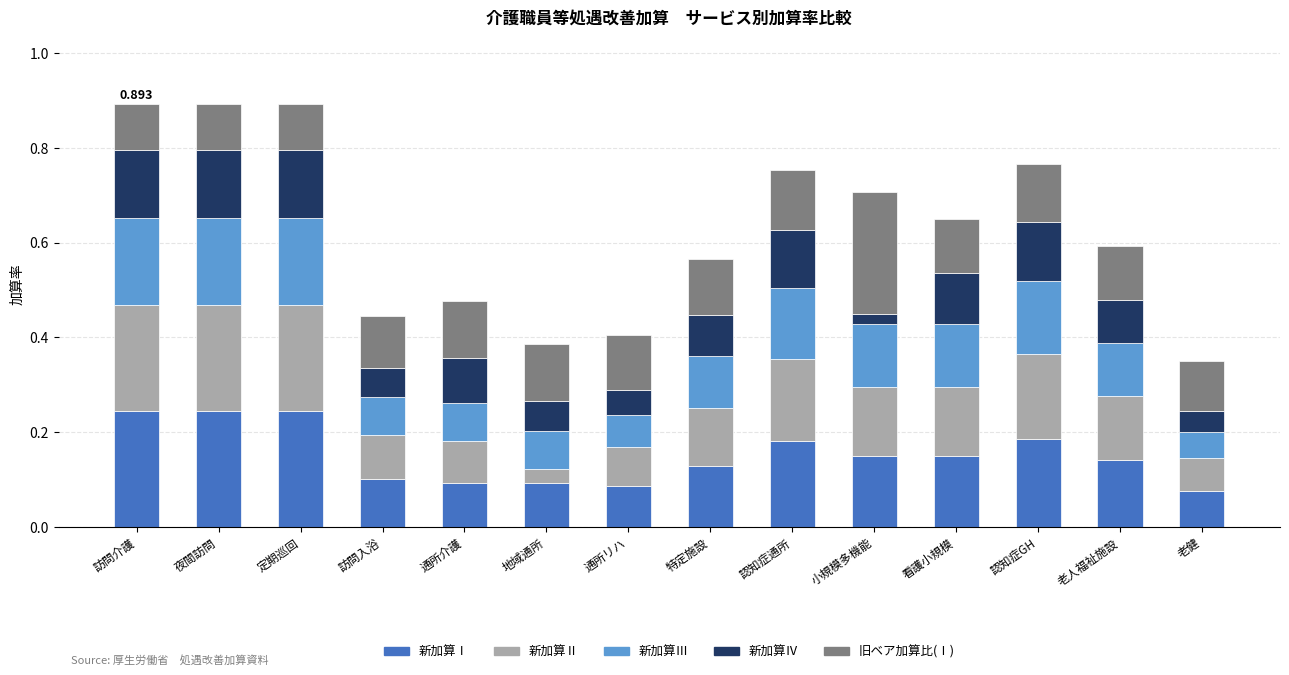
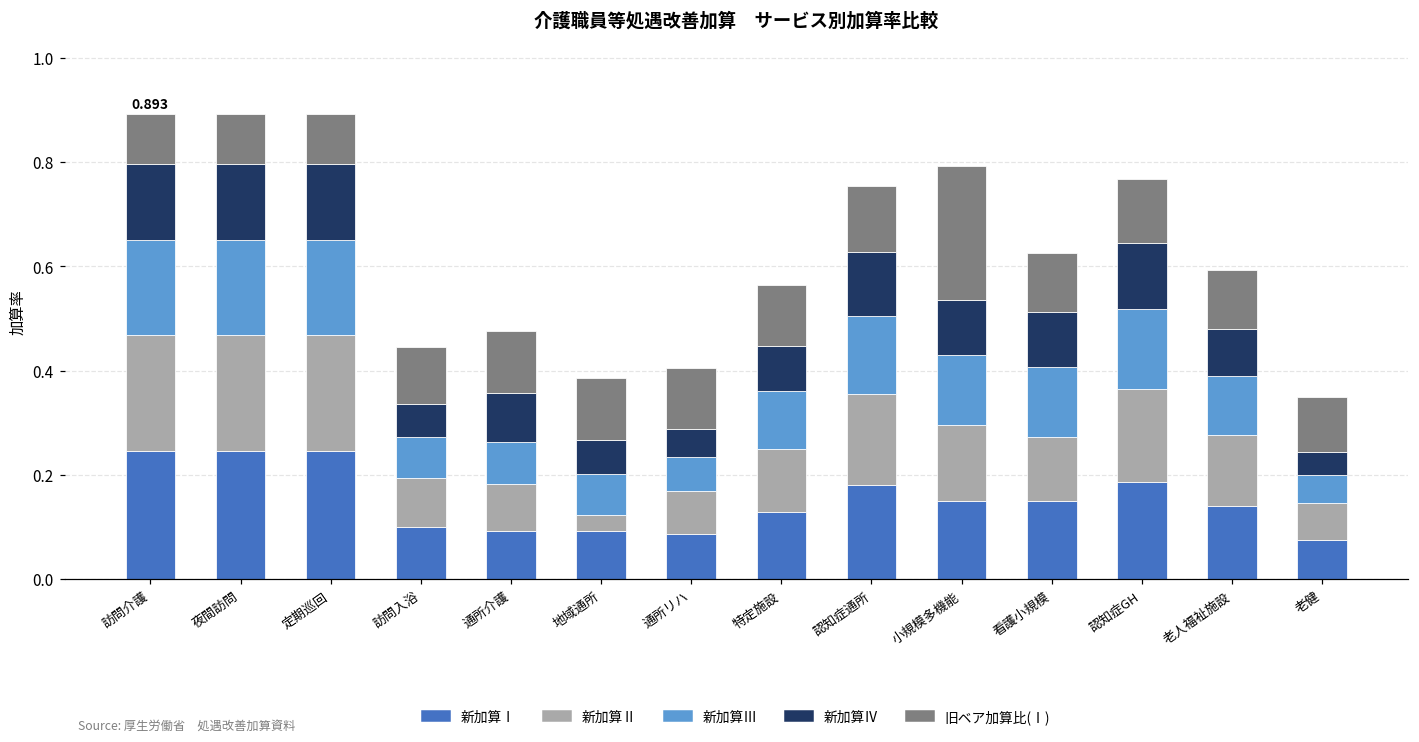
新加算Ⅳ, 小規模多機能: 0.02 -> 0.11
新加算Ⅱ, 看護小規模: 0.15 -> 0.12
